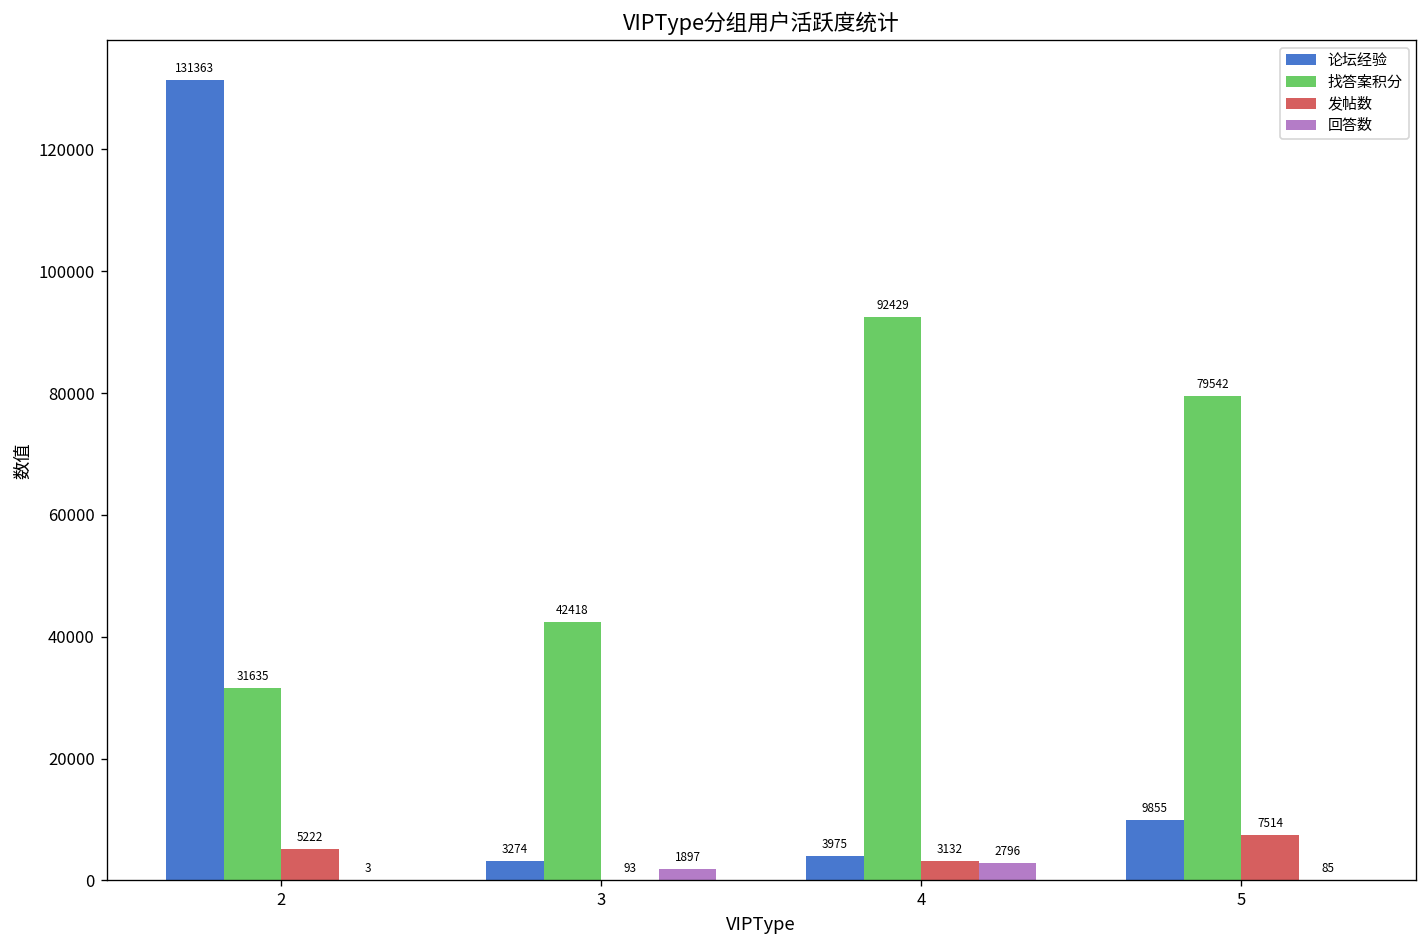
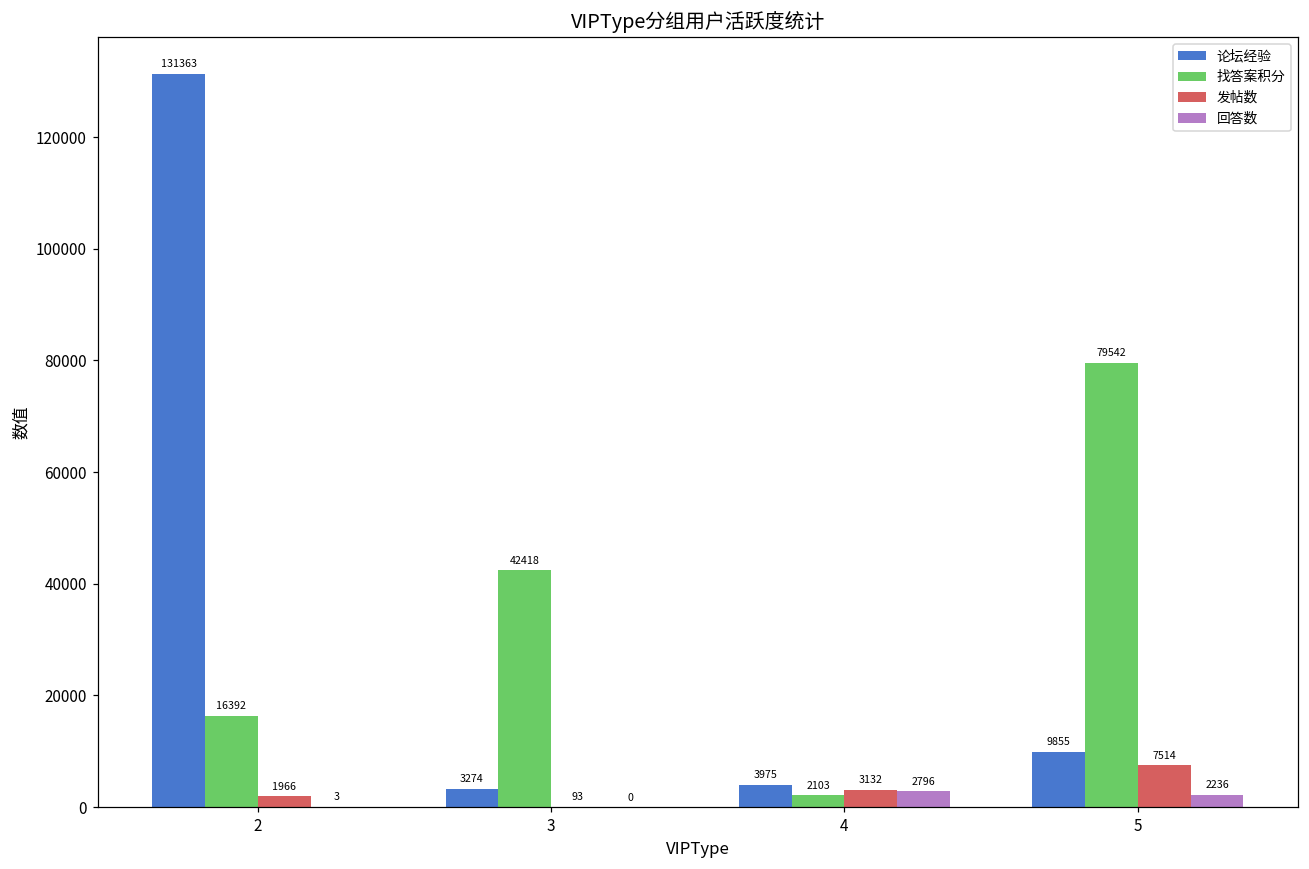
找答案积分, 2: 31635 -> 16392
发帖数, 2: 5222 -> 1966
回答数, 3: 1897 -> 0
找答案积分, 4: 92429 -> 2103
回答数, 5: 85 -> 2236
